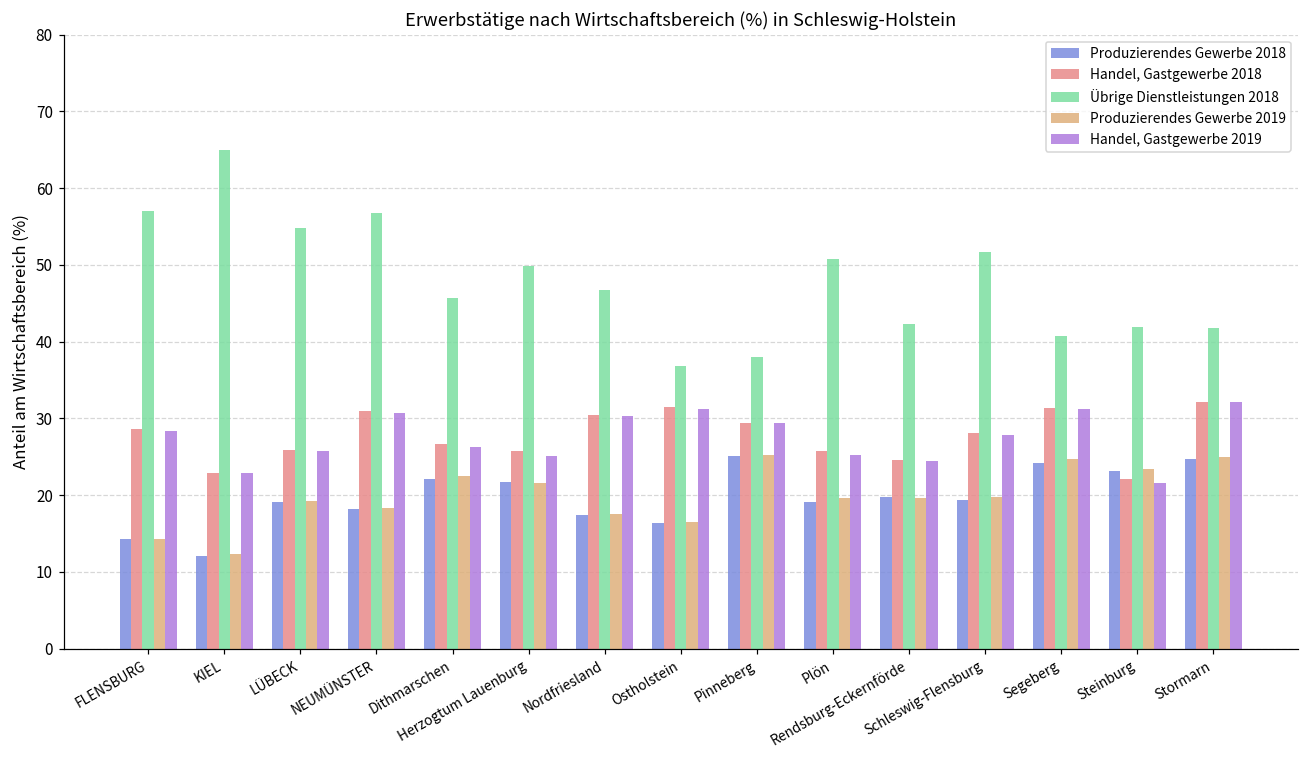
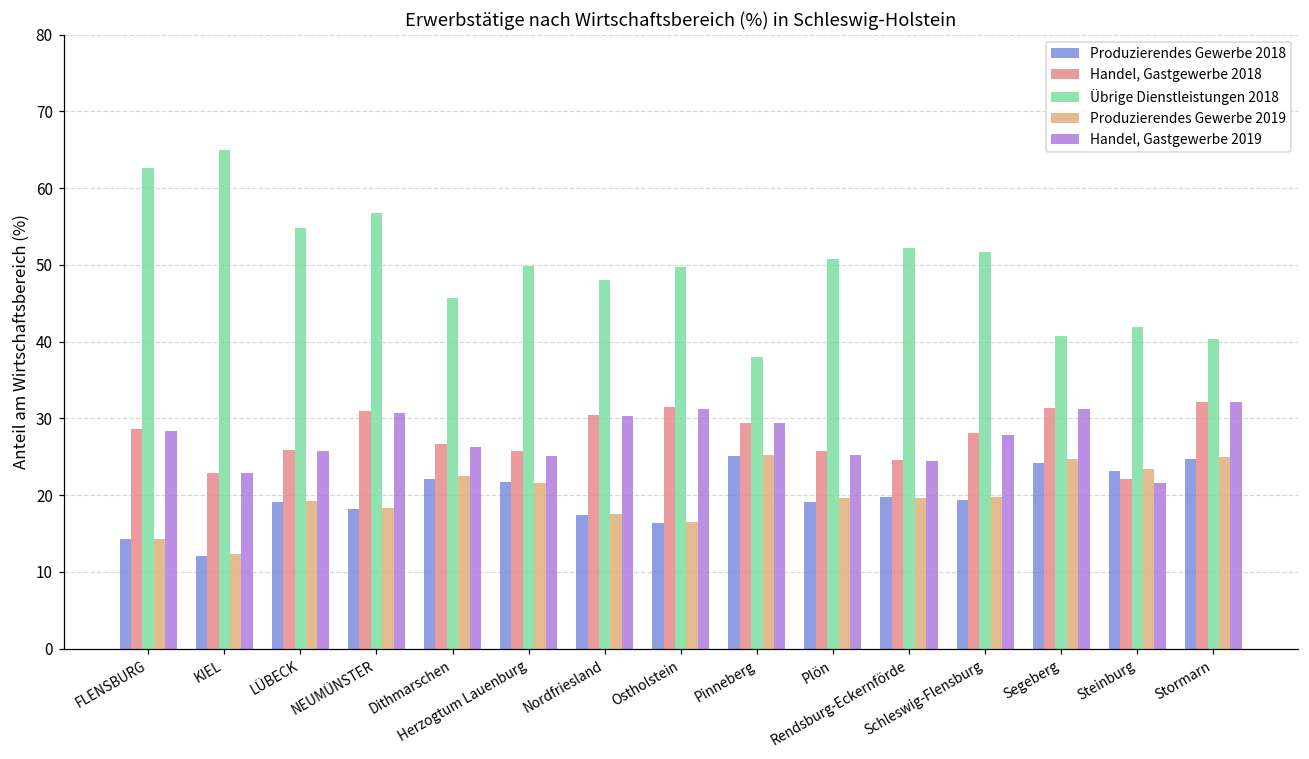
Übrige Dienstleistungen 2018, FLENSBURG: 57 -> 63
Übrige Dienstleistungen 2018, Nordfriesland: 47 -> 48
Übrige Dienstleistungen 2018, Ostholstein: 37 -> 50
Übrige Dienstleistungen 2018, Rendsburg-Eckernförde: 42 -> 52
Übrige Dienstleistungen 2018, Stormarn: 42 -> 40
